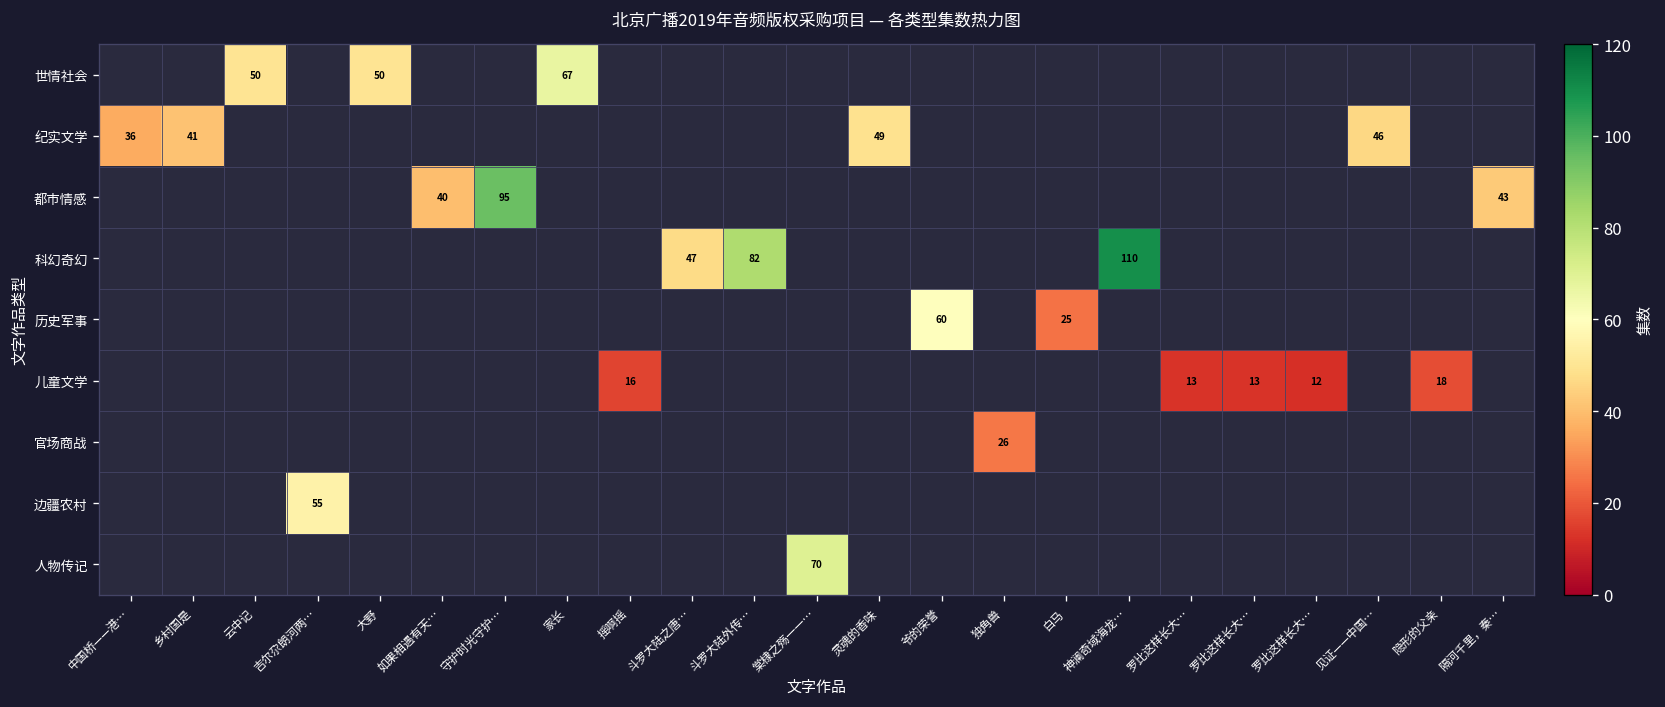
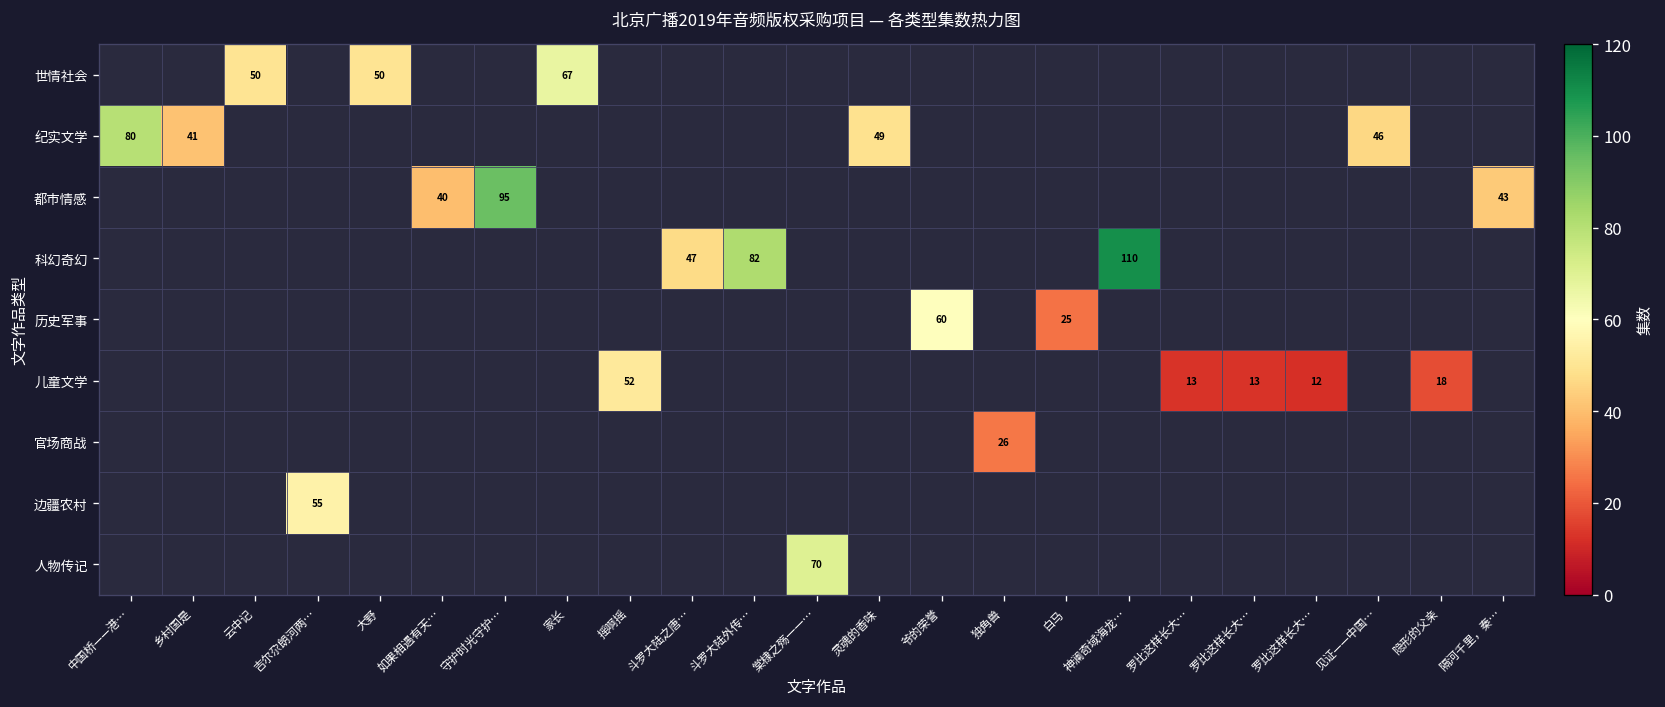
纪实文学, 中国桥——港…: 36 -> 80
儿童文学, 摇啊摇: 16 -> 52
